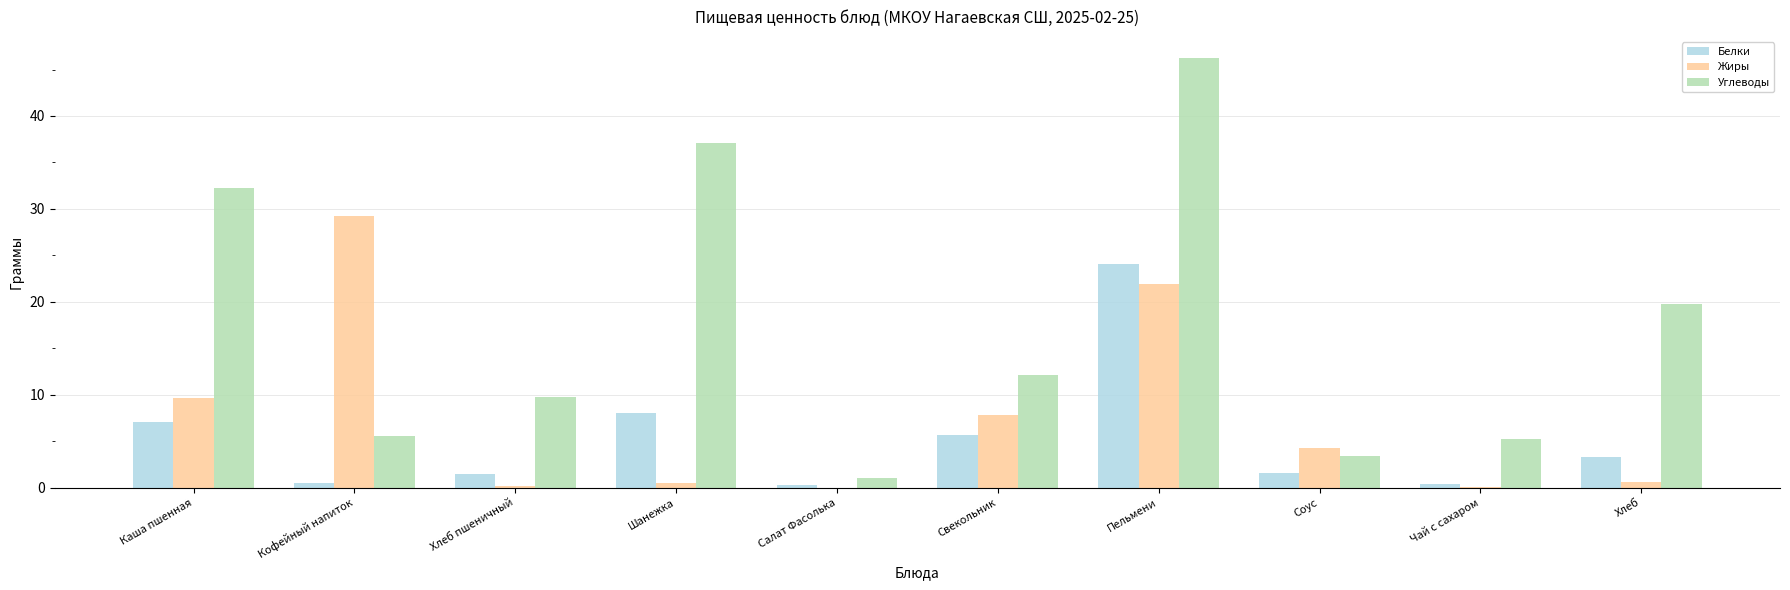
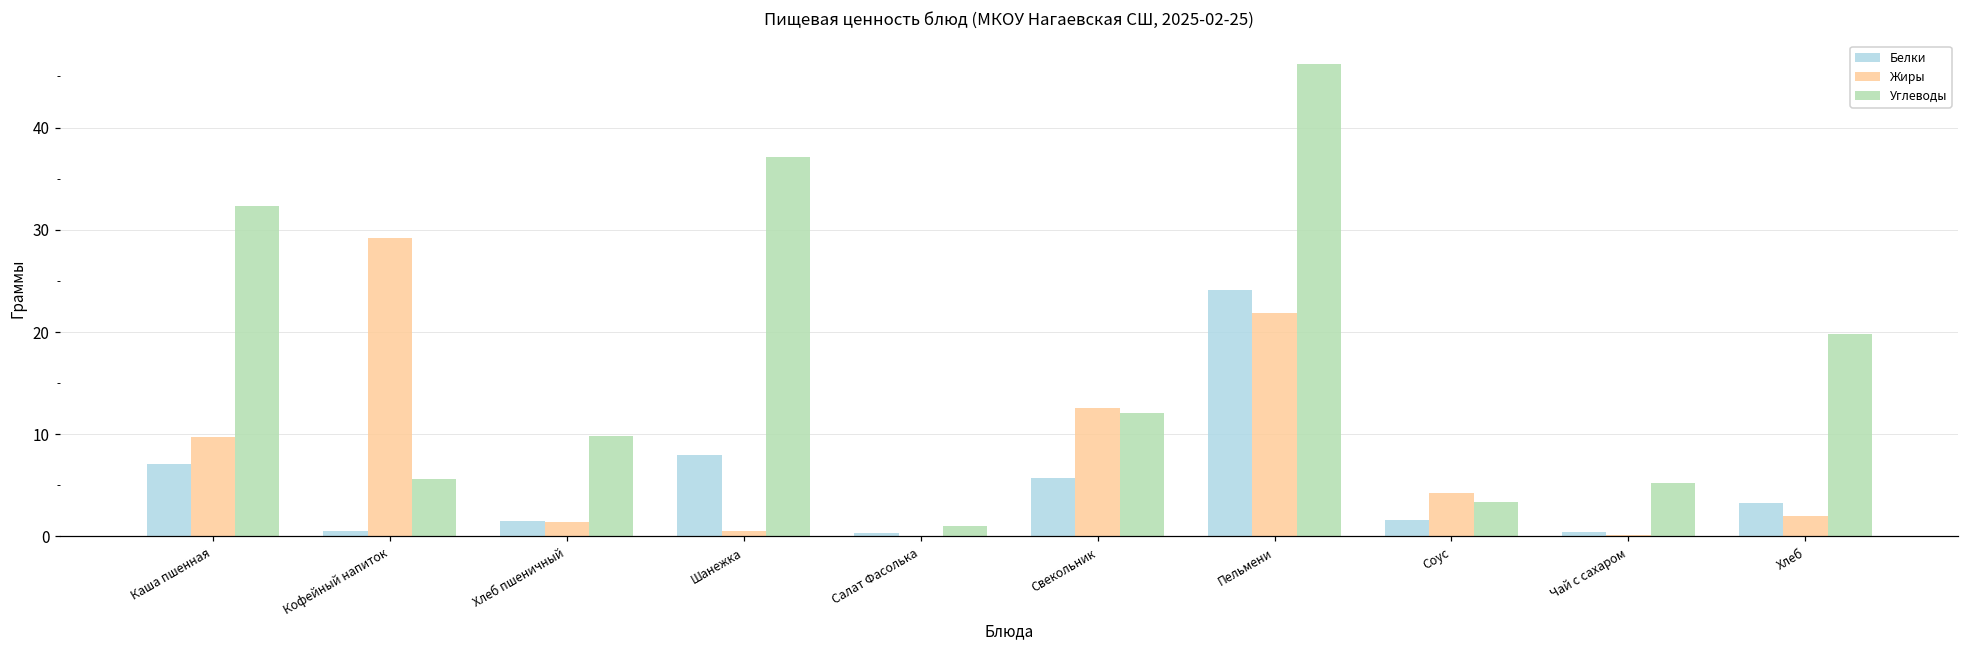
Жиры, Хлеб пшеничный: 0 -> 1
Жиры, Свекольник: 8 -> 13
Жиры, Хлеб: 1 -> 2
